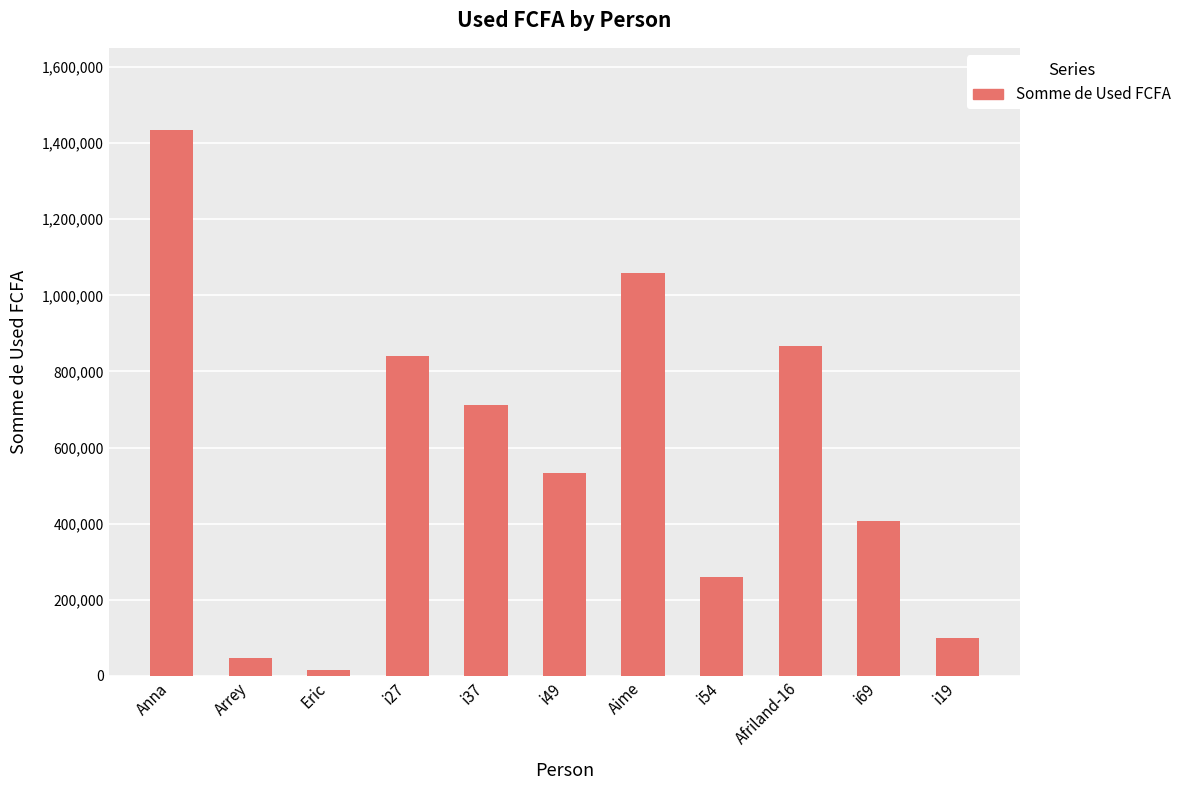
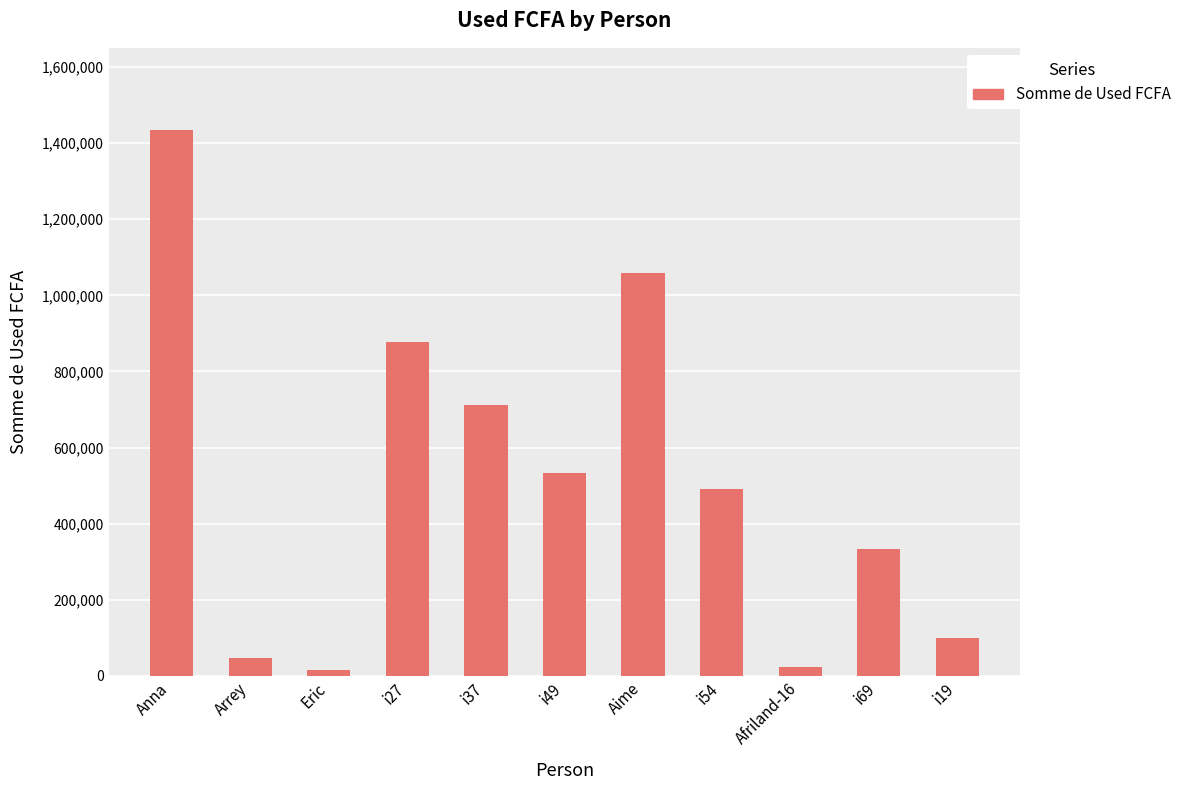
i27: 840,000 -> 880,000
i54: 260,000 -> 490,000
Afriland-16: 870,000 -> 20,000
i69: 410,000 -> 330,000
